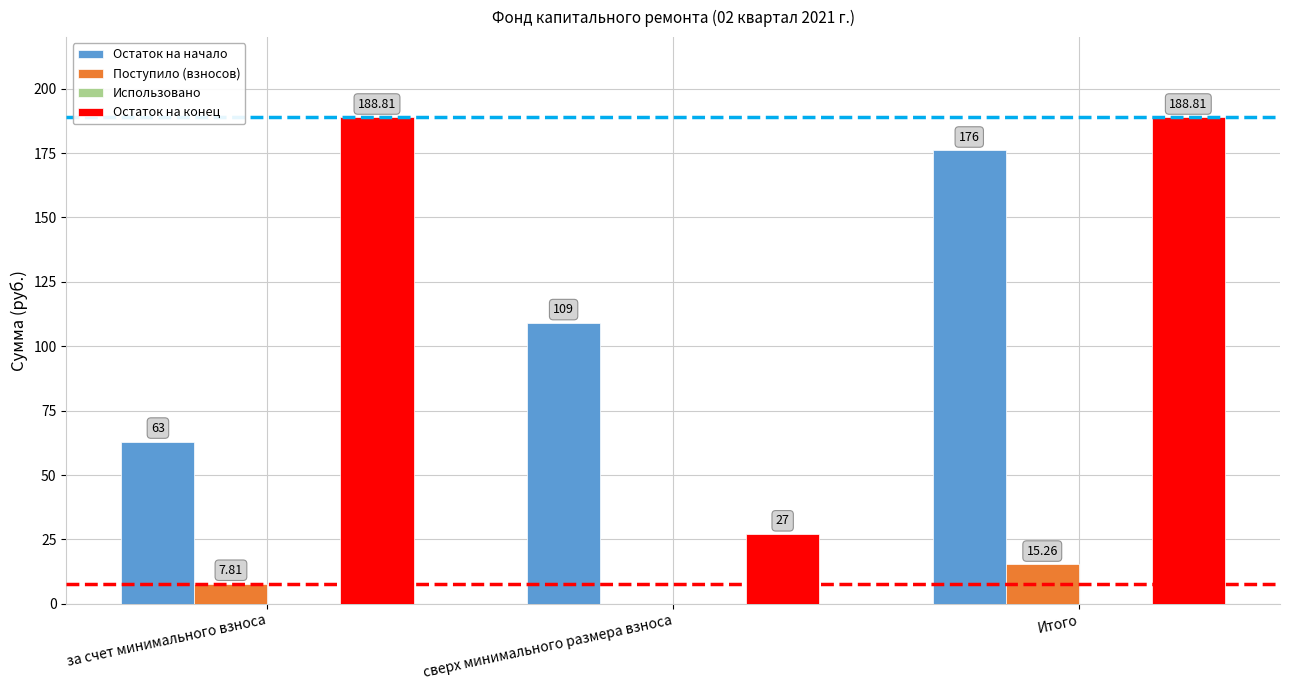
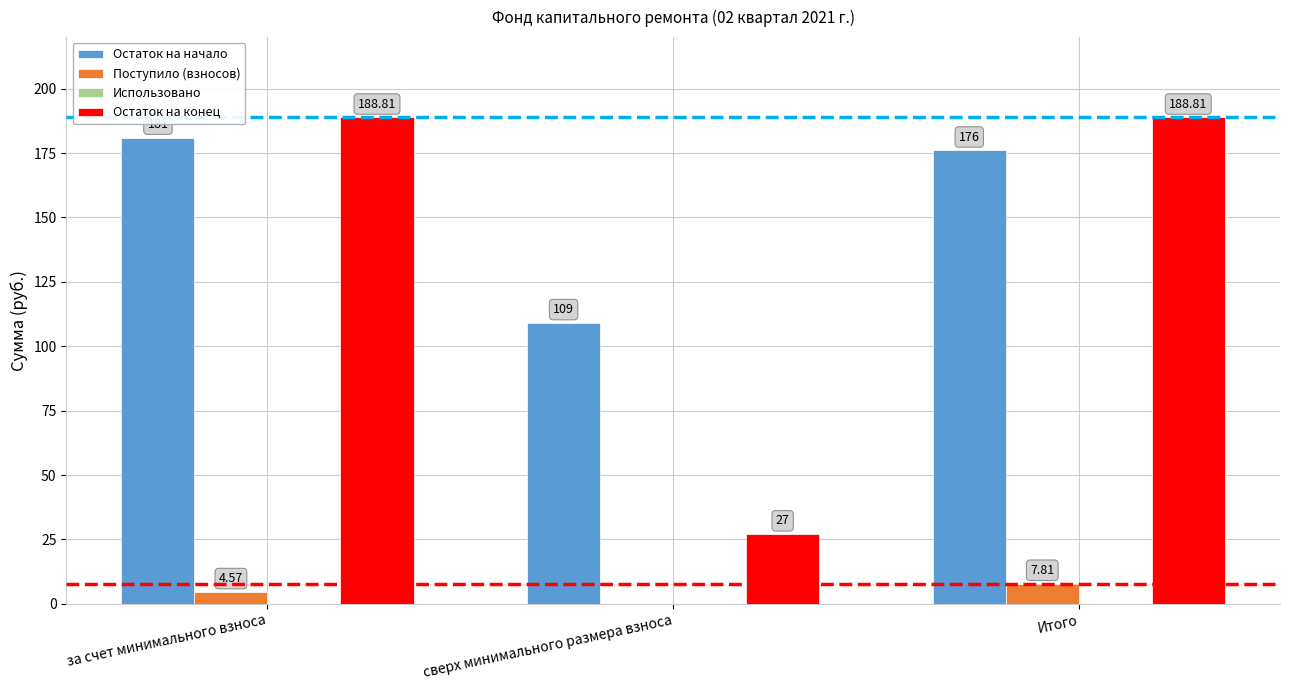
Остаток на начало, за счет минимального взноса: 63 -> 181
Поступило (взносов), за счет минимального взноса: 7.81 -> 4.57
Поступило (взносов), Итого: 15.26 -> 7.81
